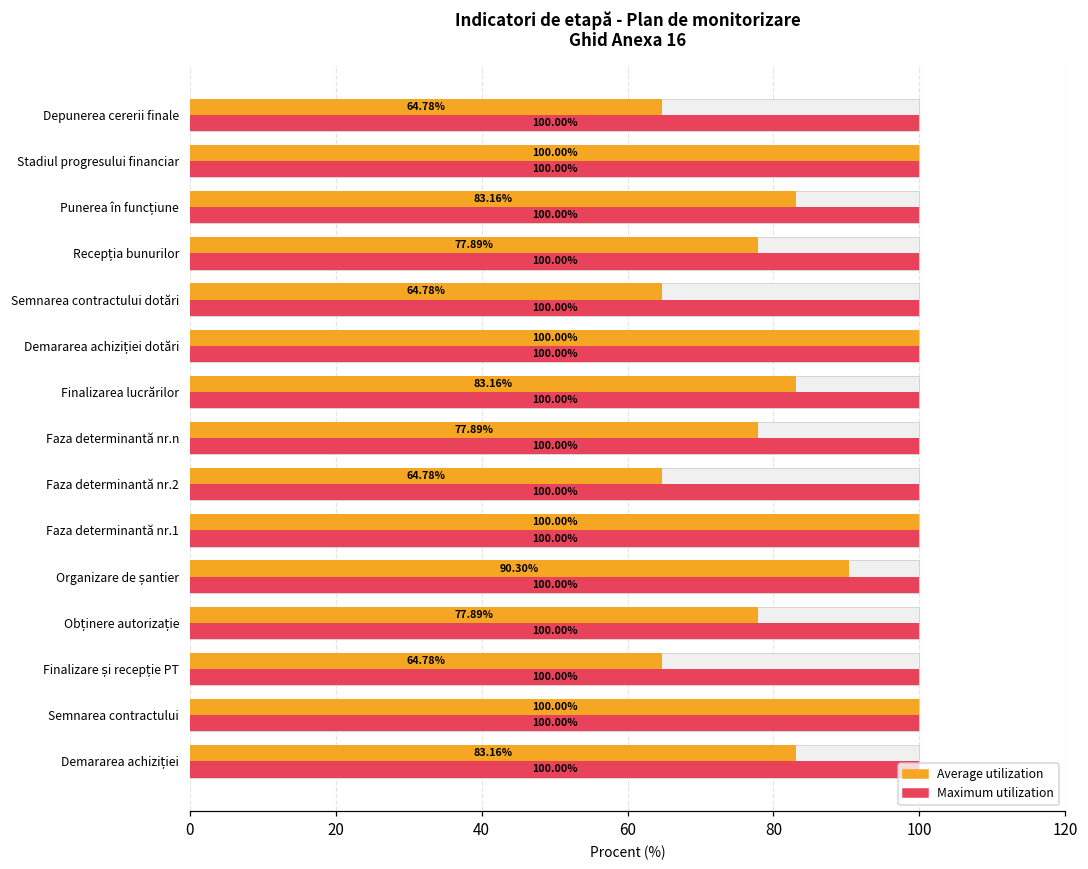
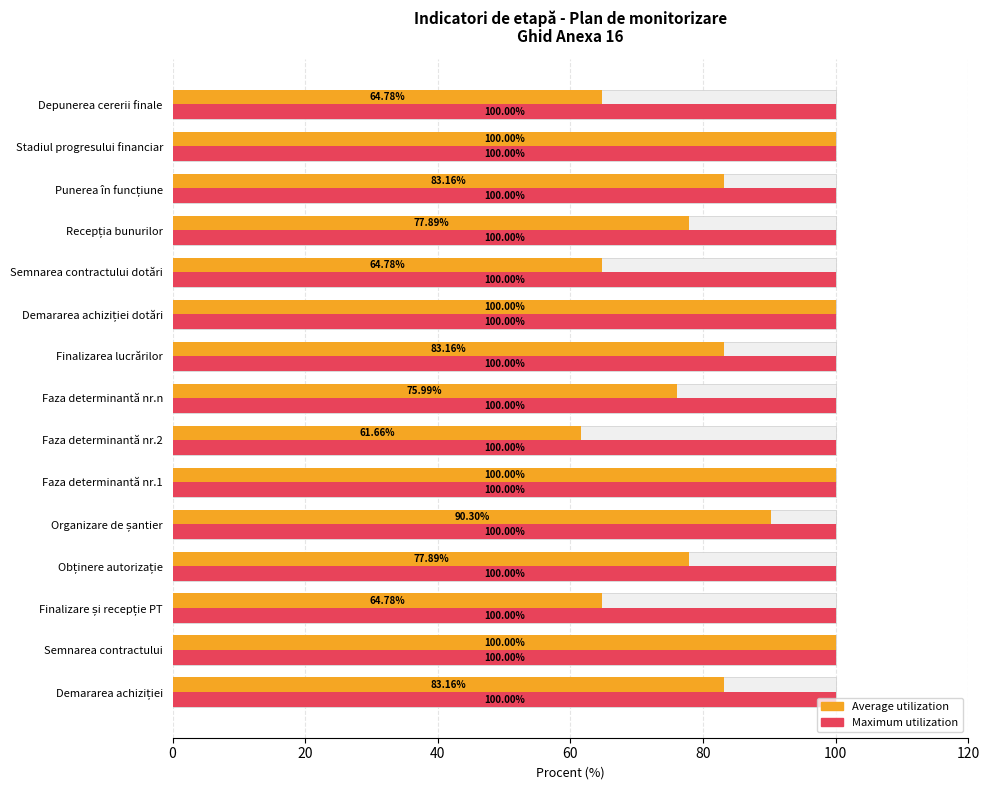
Average utilization, Faza determinantă nr.n: 77.89% -> 75.99%
Average utilization, Faza determinantă nr.2: 64.78% -> 61.66%
